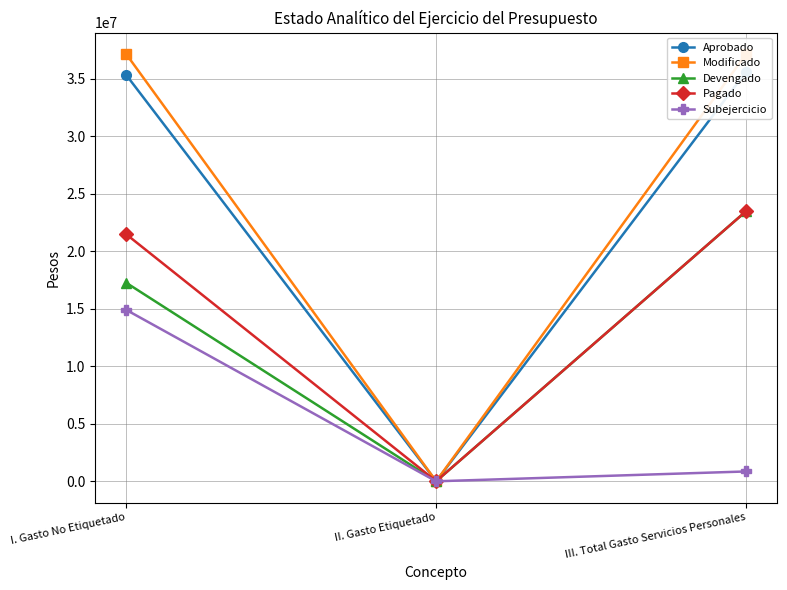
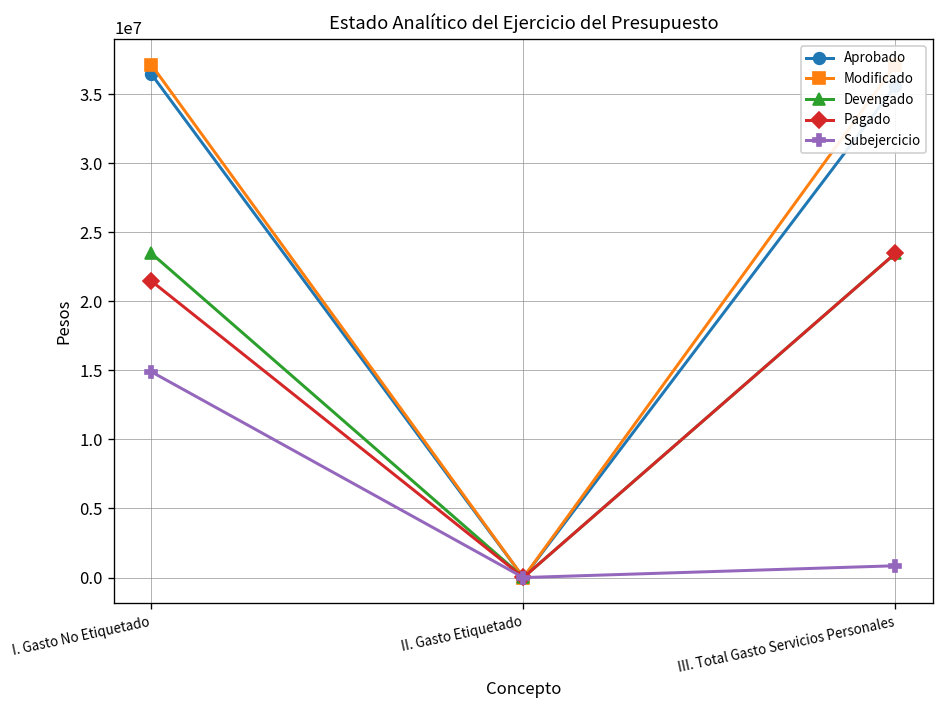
Aprobado, I. Gasto No Etiquetado: 35300000 -> 36500000
Devengado, I. Gasto No Etiquetado: 17300000 -> 23500000
